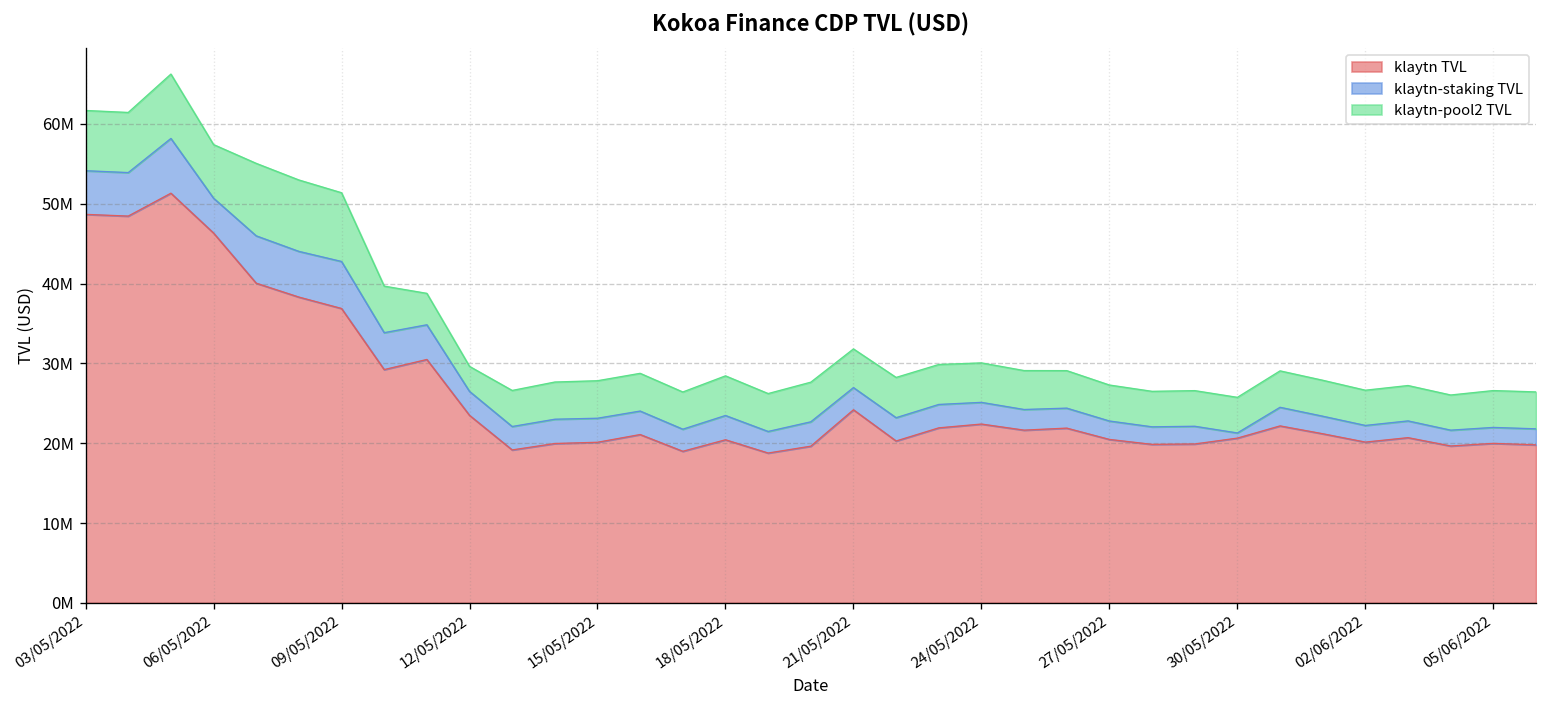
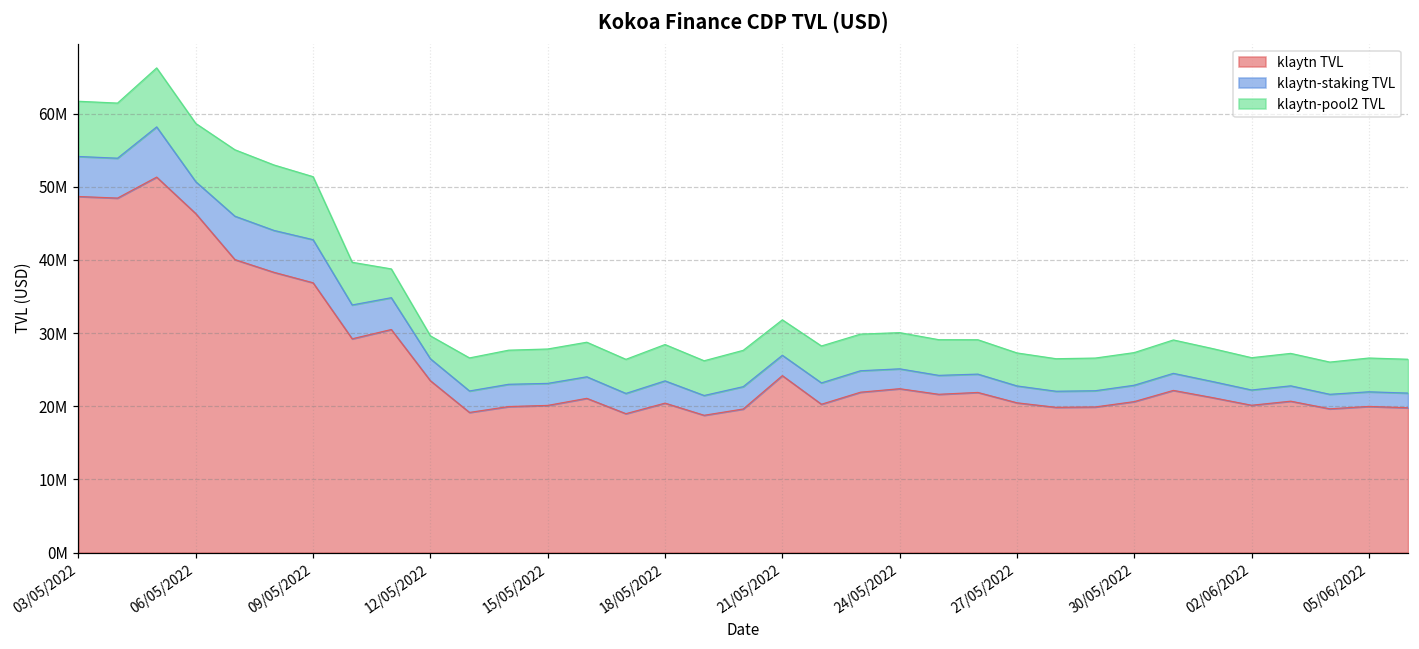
klaytn-pool2 TVL, 06/05/2022: 7000000 -> 8000000
klaytn-staking TVL, 30/05/2022: 1000000 -> 2000000
